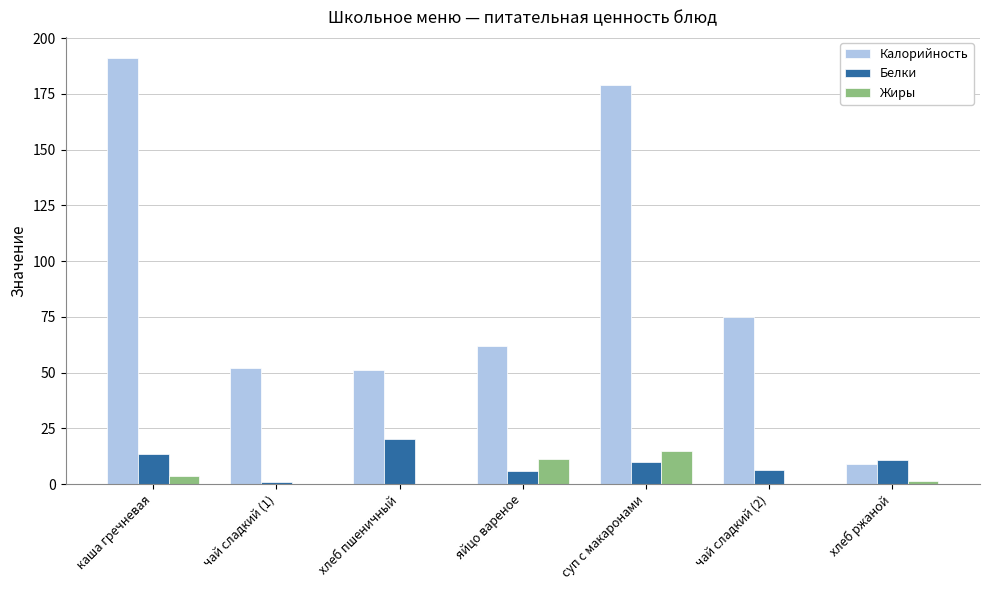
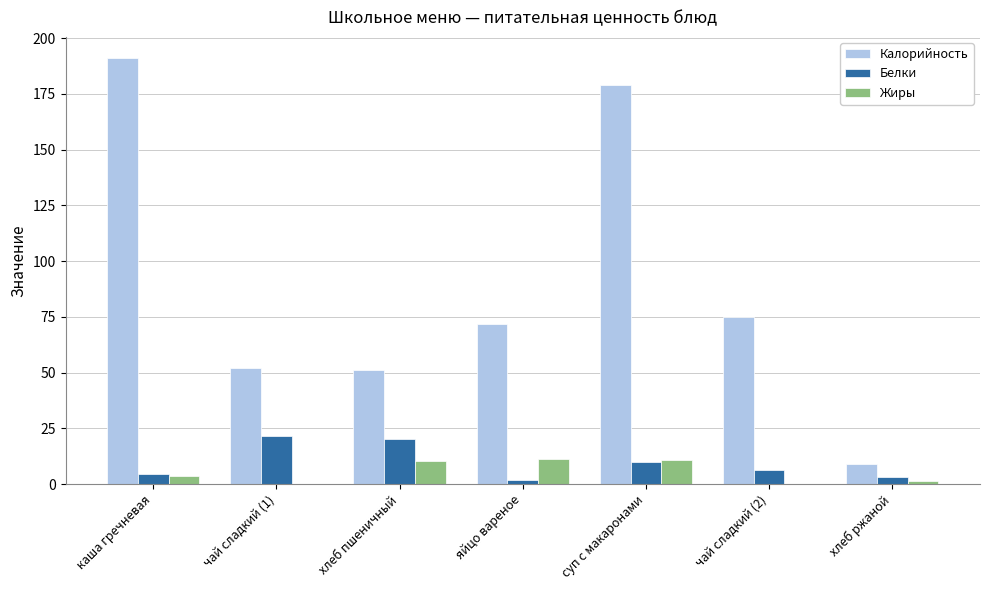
Белки, каша гречневая: 14 -> 5
Белки, чай сладкий (1): 1 -> 22
Жиры, хлеб пшеничный: 0 -> 10
Калорийность, яйцо вареное: 62 -> 72
Белки, яйцо вареное: 6 -> 2
Жиры, суп с макаронами: 15 -> 11
Белки, хлеб ржаной: 11 -> 3
